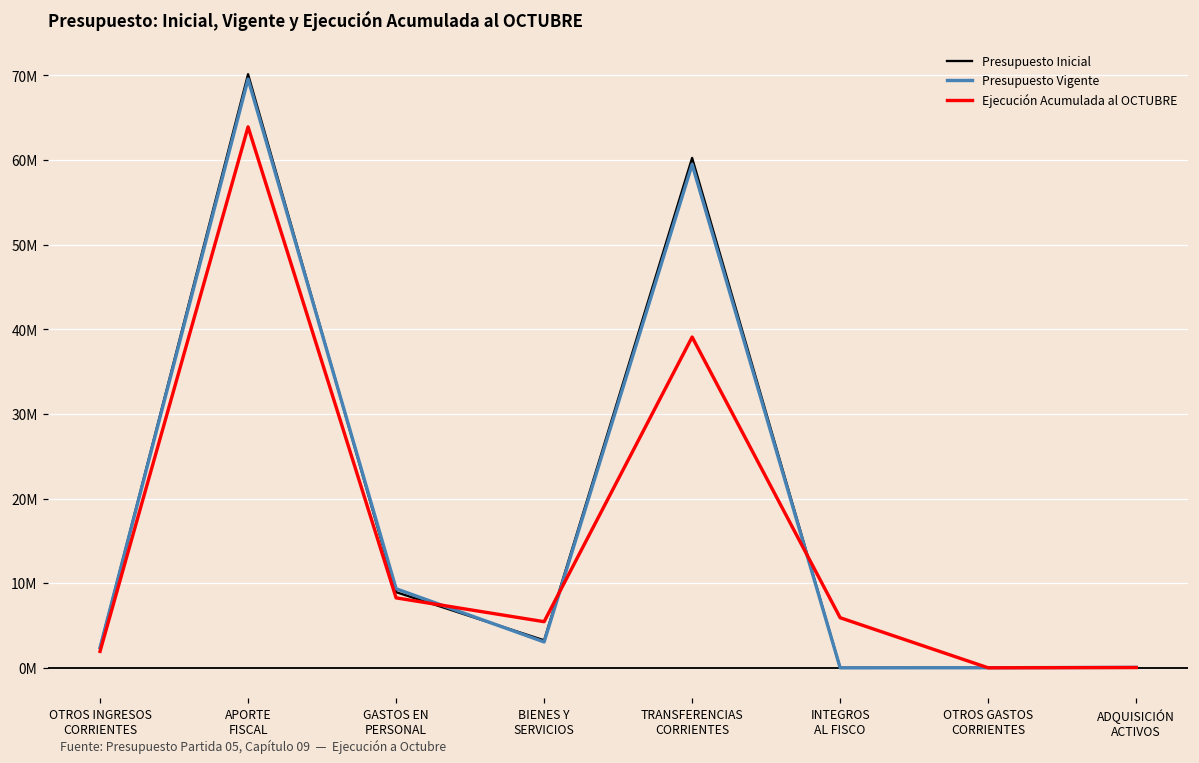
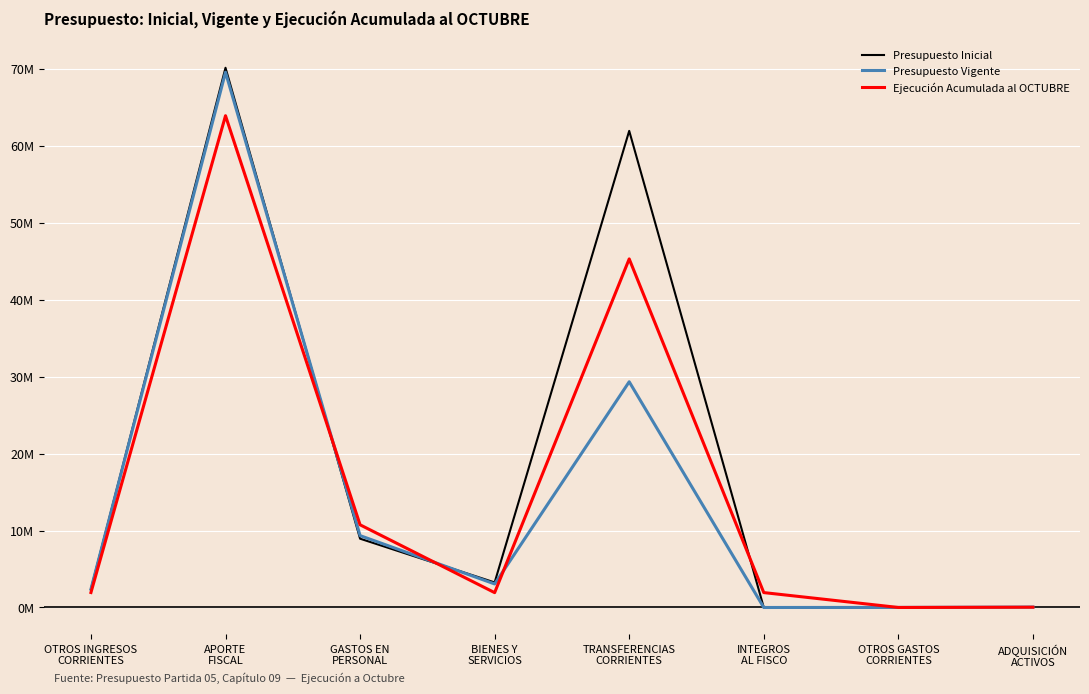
Ejecución Acumulada al OCTUBRE, GASTOS EN PERSONAL: 8000000 -> 11000000
Ejecución Acumulada al OCTUBRE, BIENES Y SERVICIOS: 5000000 -> 2000000
Presupuesto Inicial, TRANSFERENCIAS CORRIENTES: 60000000 -> 62000000
Presupuesto Vigente, TRANSFERENCIAS CORRIENTES: 59000000 -> 29000000
Ejecución Acumulada al OCTUBRE, TRANSFERENCIAS CORRIENTES: 39000000 -> 45000000
Ejecución Acumulada al OCTUBRE, INTEGROS AL FISCO: 6000000 -> 2000000
